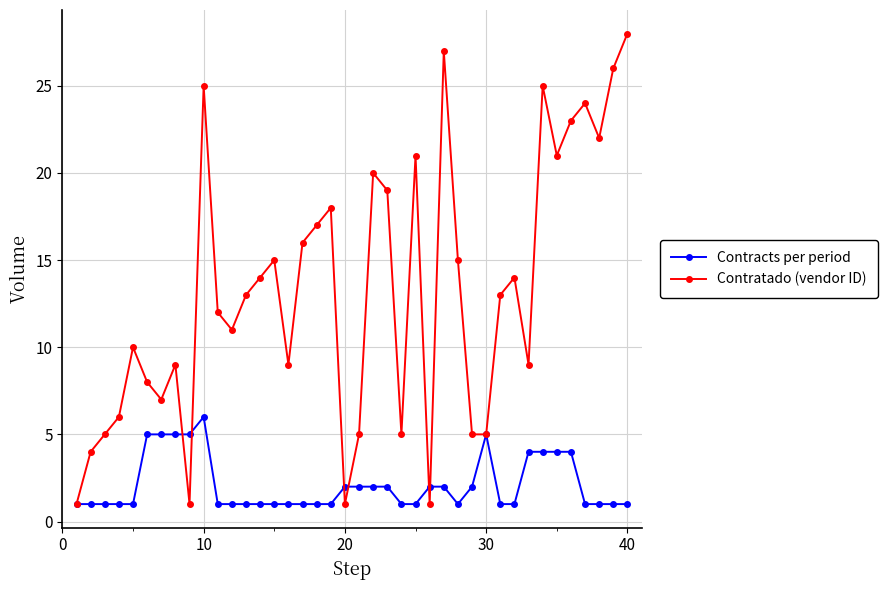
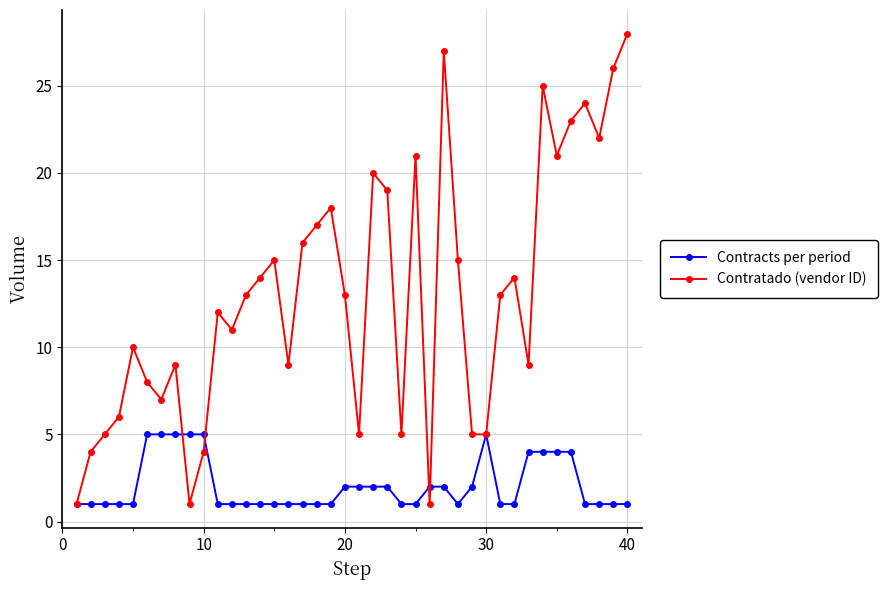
Contracts per period, 10: 6 -> 5
Contratado (vendor ID), 10: 25 -> 4
Contratado (vendor ID), 20: 1 -> 13
